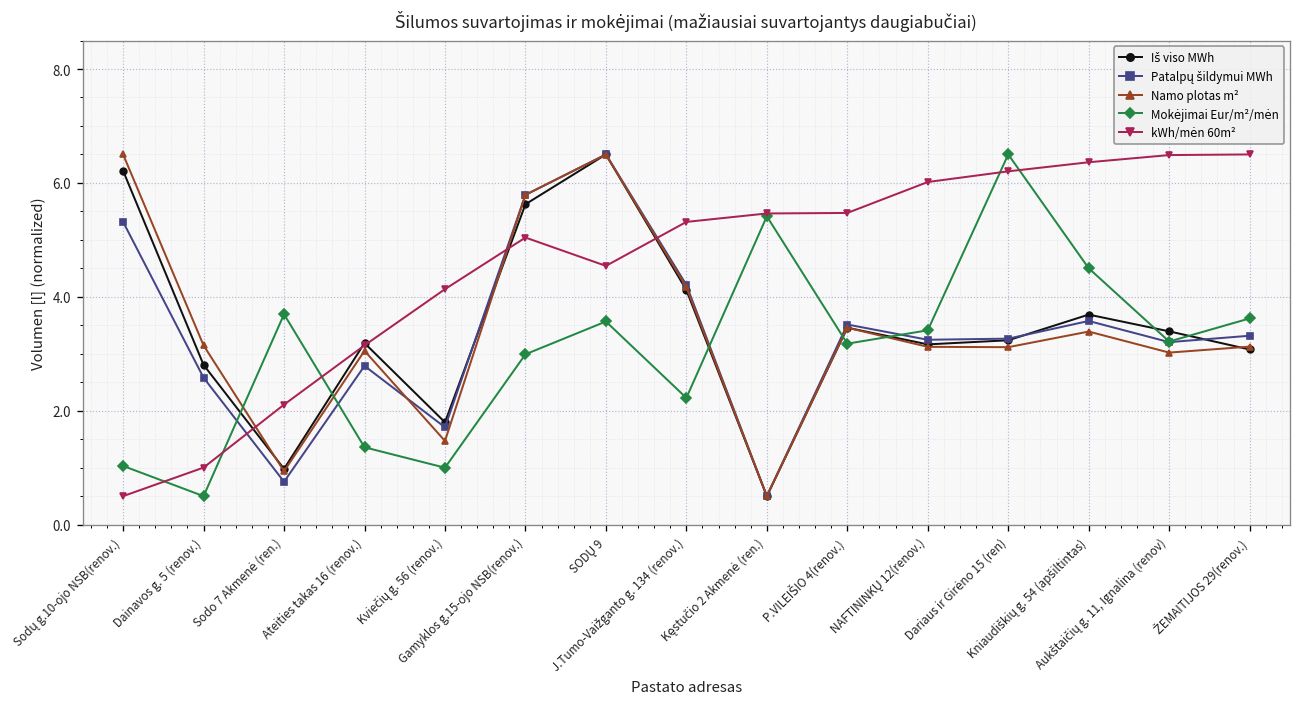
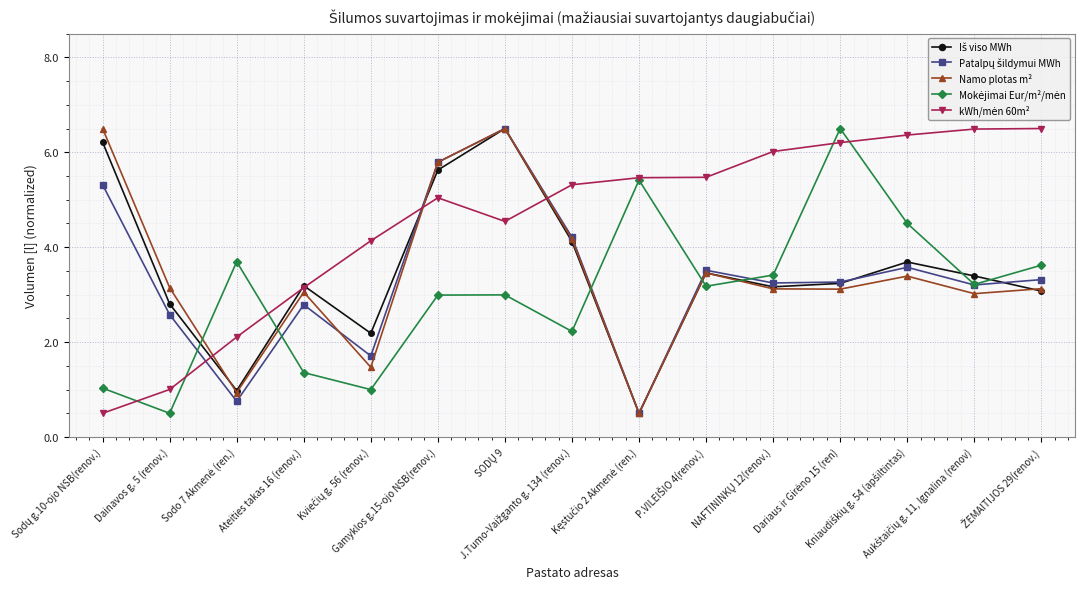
Iš viso MWh, Kviečių g. 56 (renov.): 1.8 -> 2.2
Mokėjimai Eur/m²/mėn, SODŲ 9: 3.6 -> 3.0
